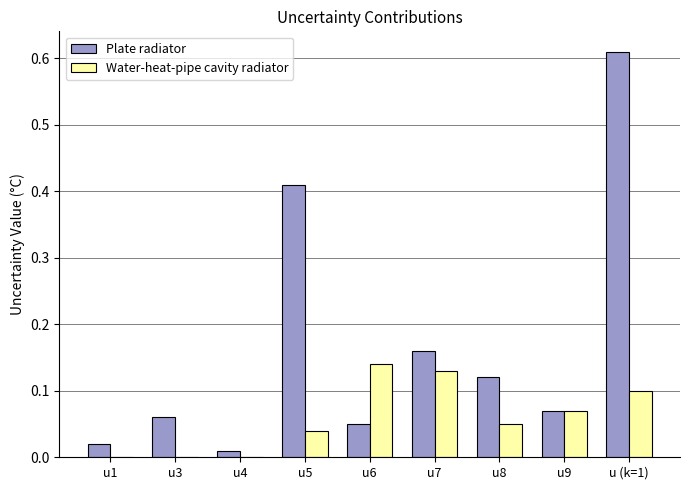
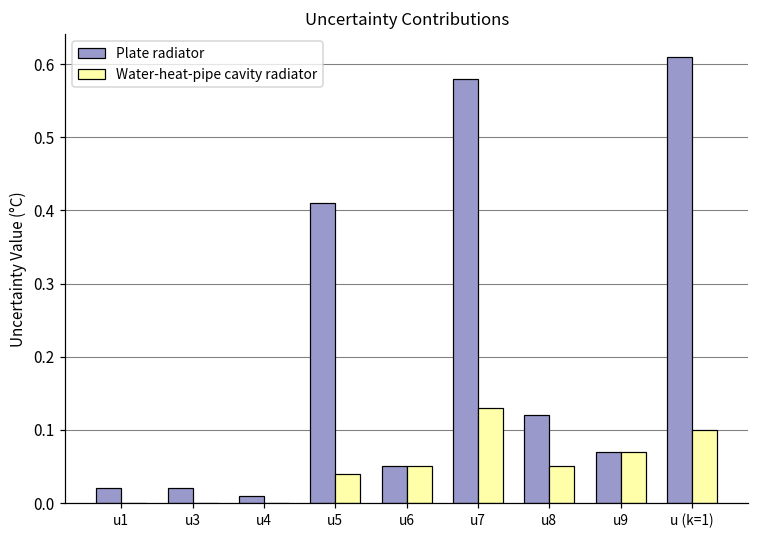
Plate radiator, u3: 0.06 -> 0.02
Water-heat-pipe cavity radiator, u6: 0.14 -> 0.05
Plate radiator, u7: 0.16 -> 0.58
